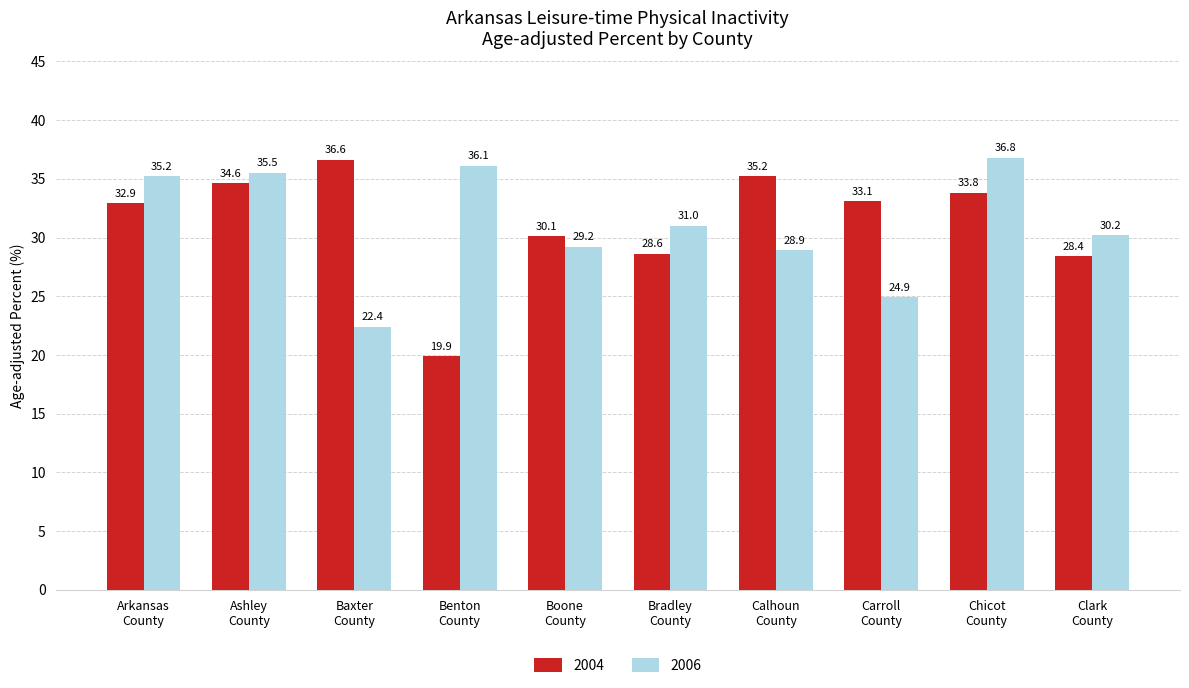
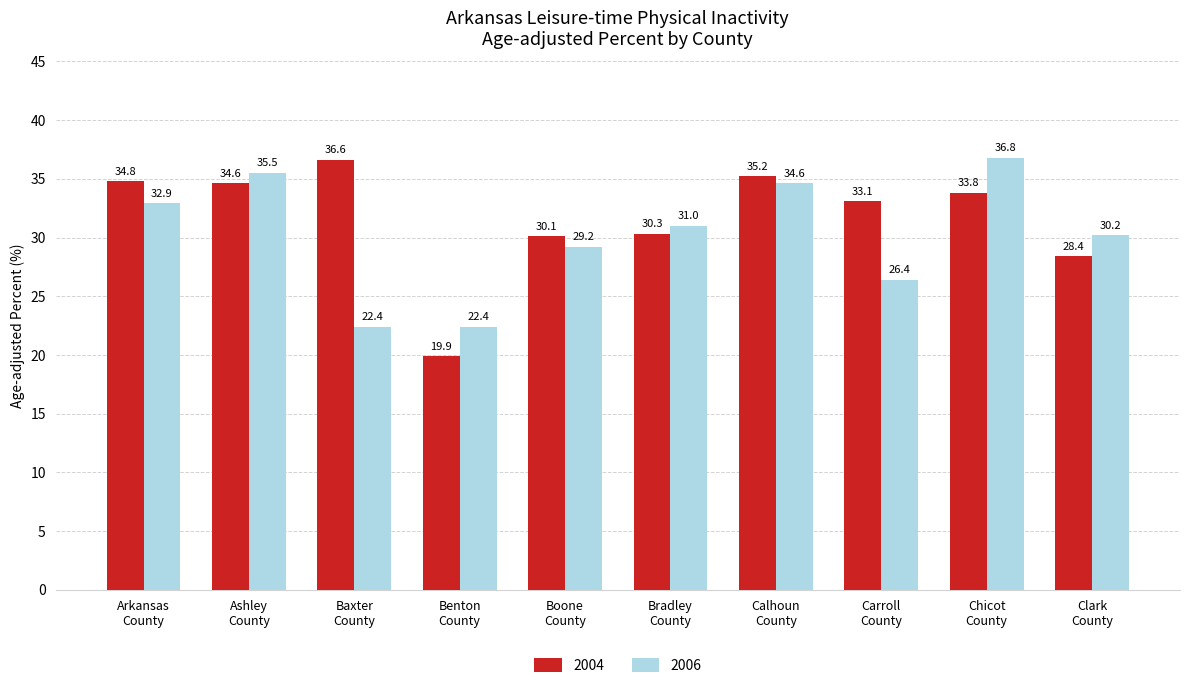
2004, Arkansas County: 32.9 -> 34.8
2006, Arkansas County: 35.2 -> 32.9
2006, Benton County: 36.1 -> 22.4
2004, Bradley County: 28.6 -> 30.3
2006, Calhoun County: 28.9 -> 34.6
2006, Carroll County: 24.9 -> 26.4
